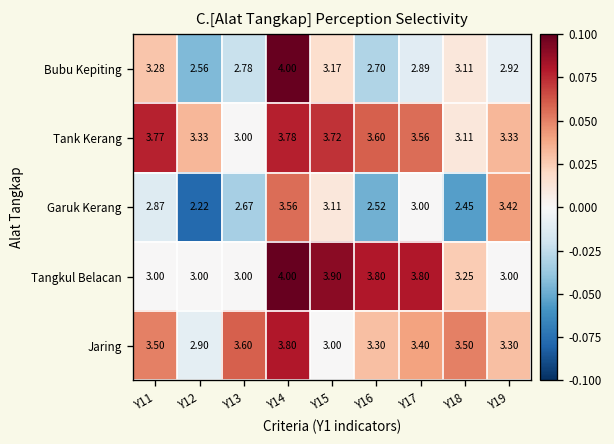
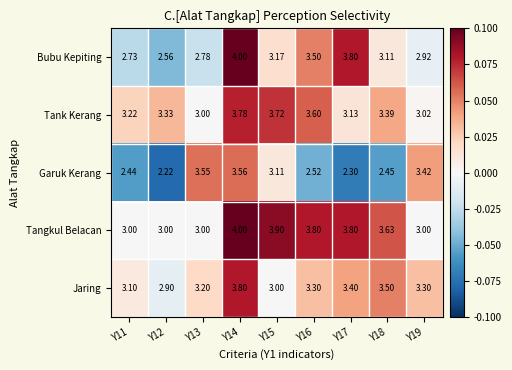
Bubu Kepiting, Y11: 3.28 -> 2.73
Bubu Kepiting, Y16: 2.70 -> 3.50
Bubu Kepiting, Y17: 2.89 -> 3.80
Tank Kerang, Y11: 3.77 -> 3.22
Tank Kerang, Y17: 3.56 -> 3.13
Tank Kerang, Y18: 3.11 -> 3.39
Tank Kerang, Y19: 3.33 -> 3.02
Garuk Kerang, Y11: 2.87 -> 2.44
Garuk Kerang, Y13: 2.67 -> 3.55
Garuk Kerang, Y17: 3.00 -> 2.30
Tangkul Belacan, Y18: 3.25 -> 3.63
Jaring, Y11: 3.50 -> 3.10
Jaring, Y13: 3.60 -> 3.20
